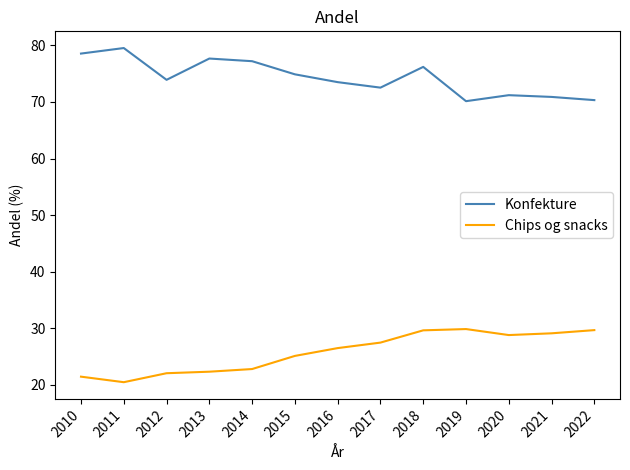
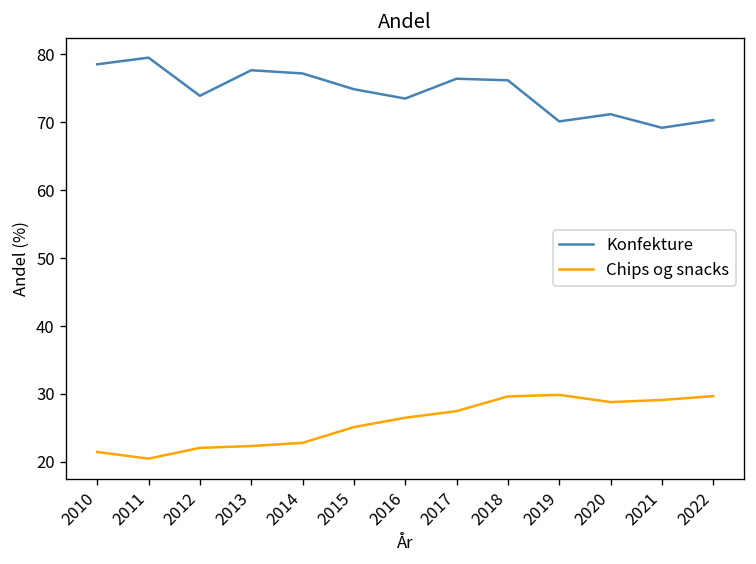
Konfekture, 2017: 73 -> 76
Konfekture, 2021: 71 -> 69
